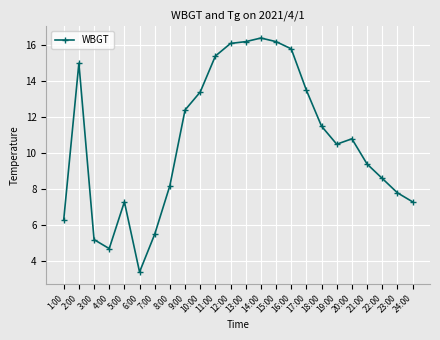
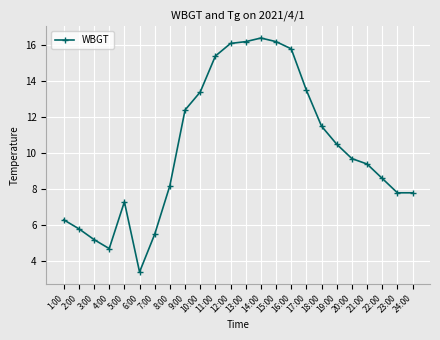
2:00: 15.0 -> 5.8
20:00: 10.8 -> 9.7
24:00: 7.3 -> 7.8
